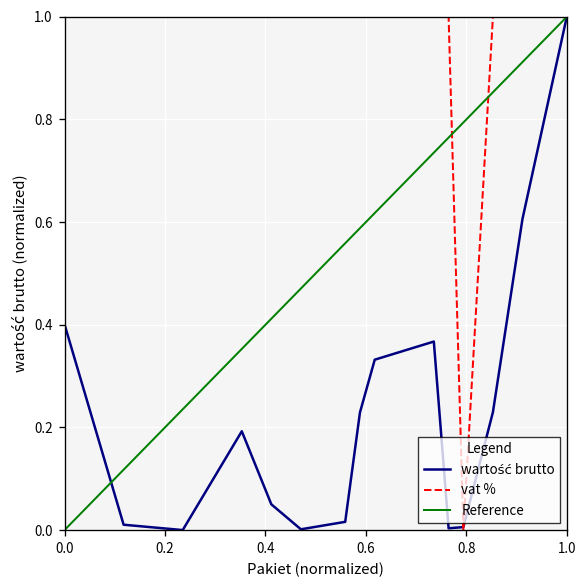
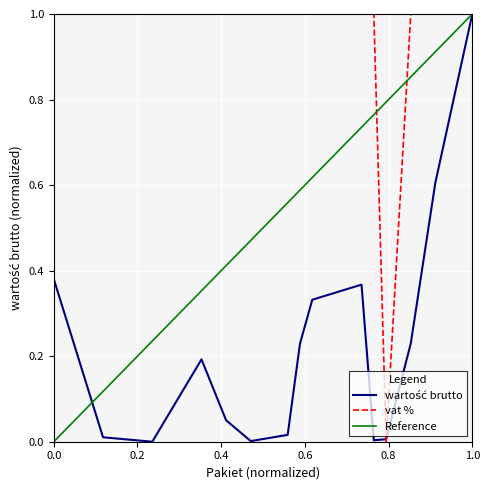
wartość brutto, 0.0: 0.40 -> 0.38
